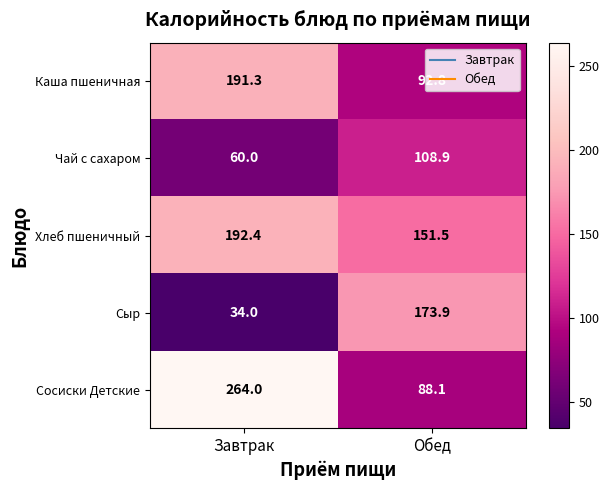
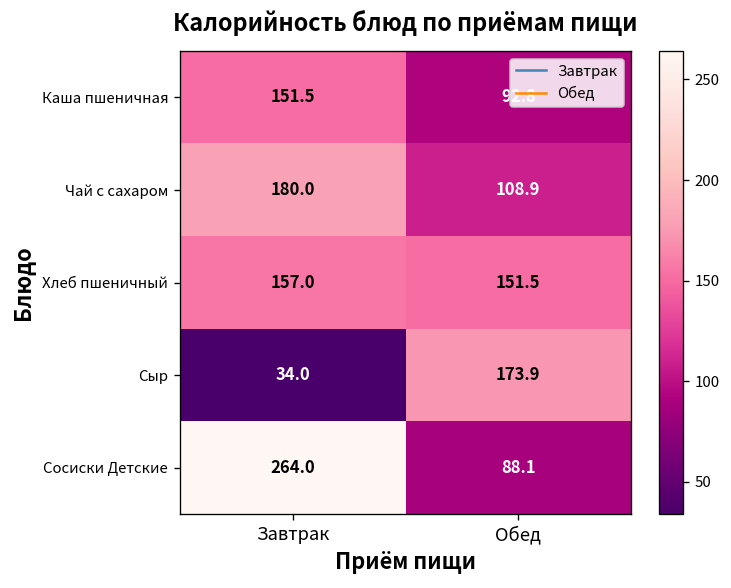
Каша пшеничная, Завтрак: 191.3 -> 151.5
Чай с сахаром, Завтрак: 60.0 -> 180.0
Хлеб пшеничный, Завтрак: 192.4 -> 157.0
